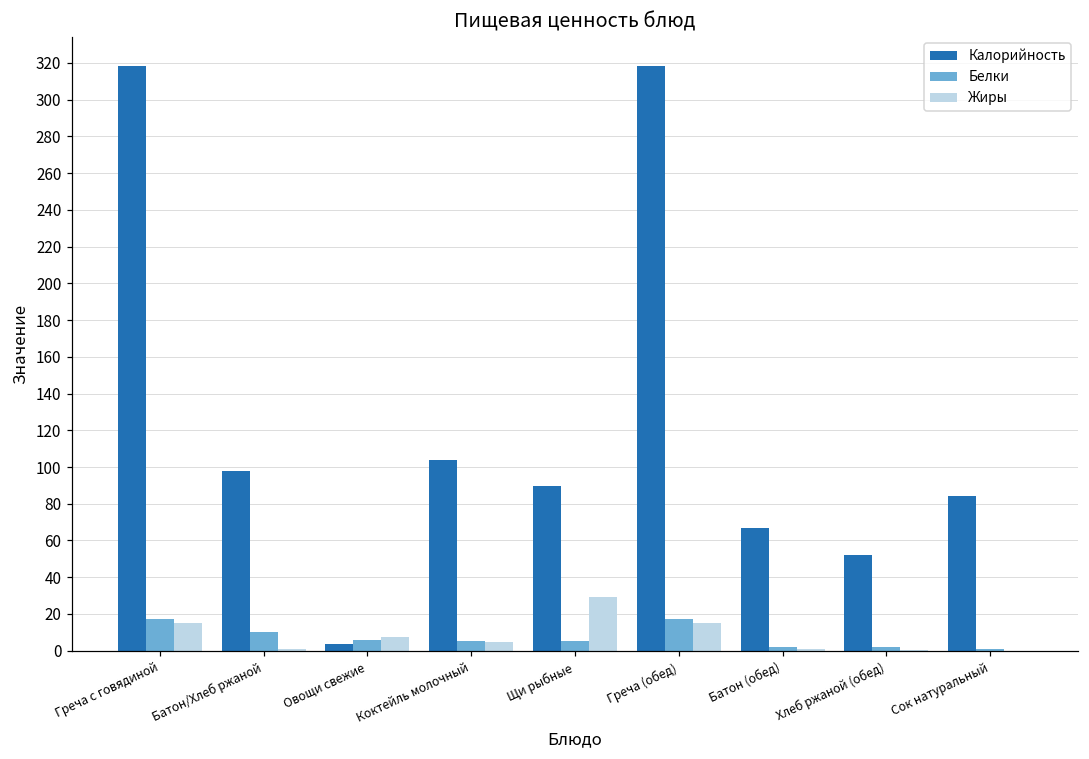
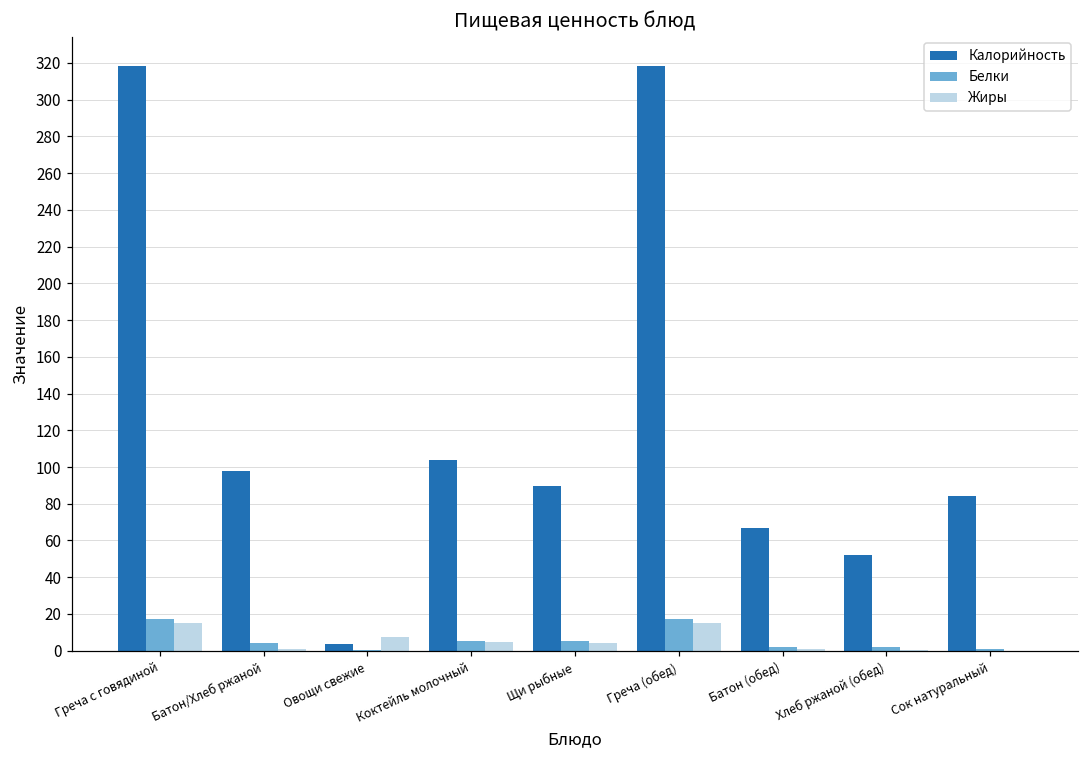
Белки, Батон/Хлеб ржаной: 10 -> 4
Белки, Овощи свежие: 6 -> 0
Жиры, Щи рыбные: 29 -> 4
